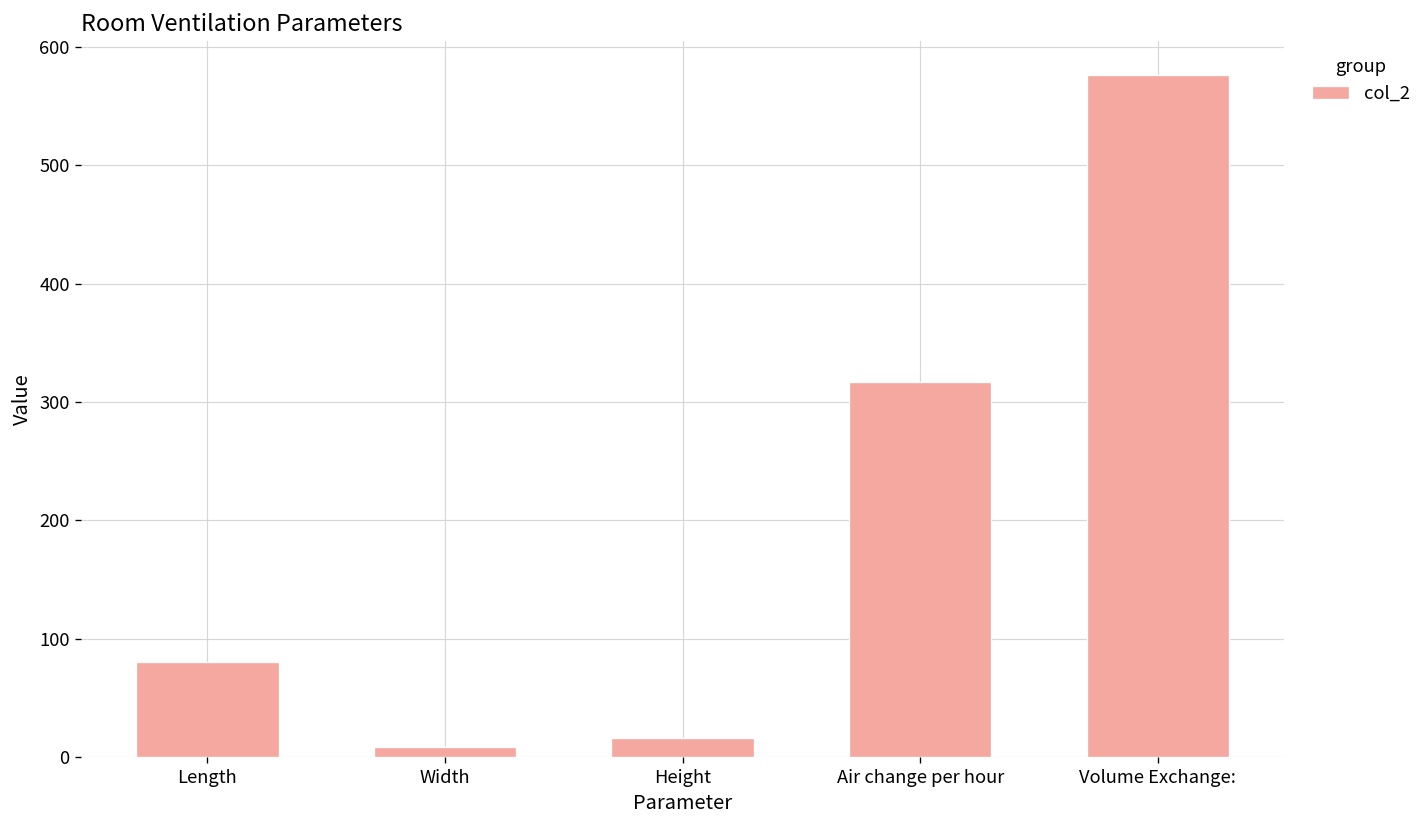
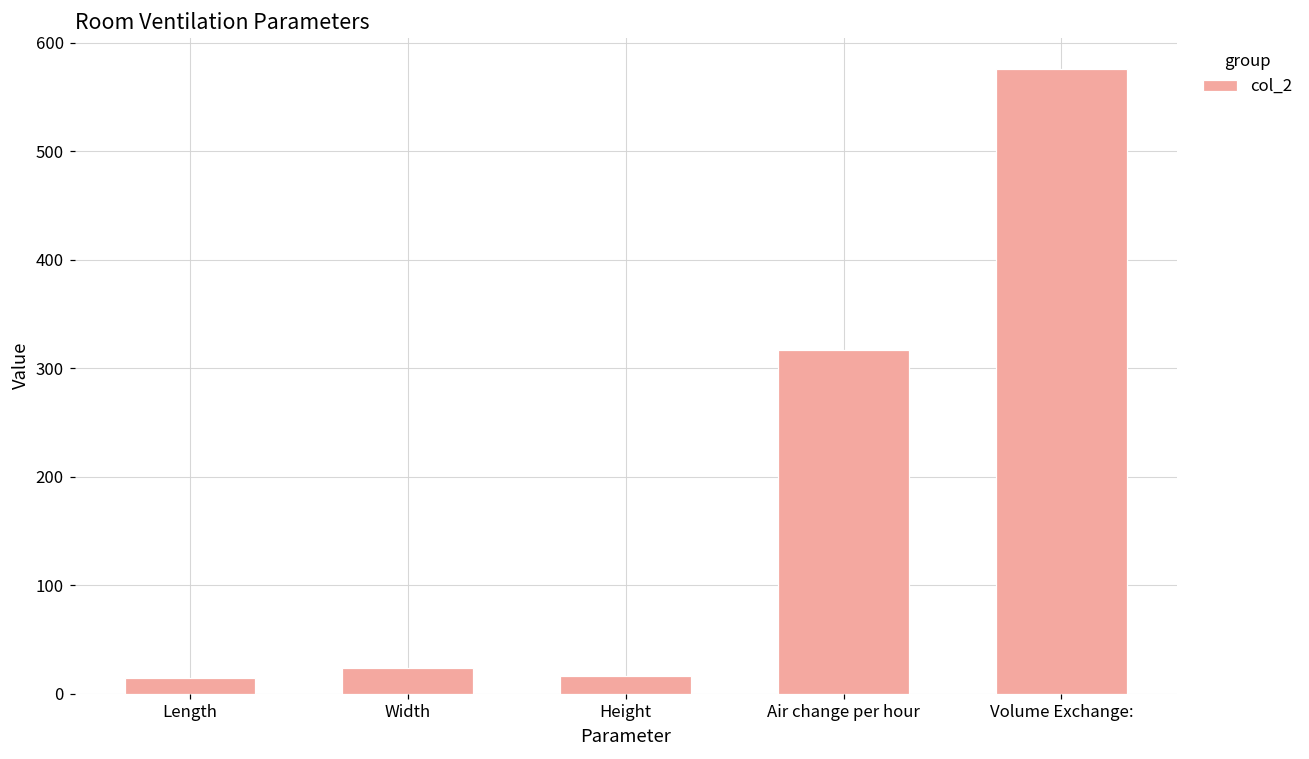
Length: 80 -> 20
Width: 10 -> 20
